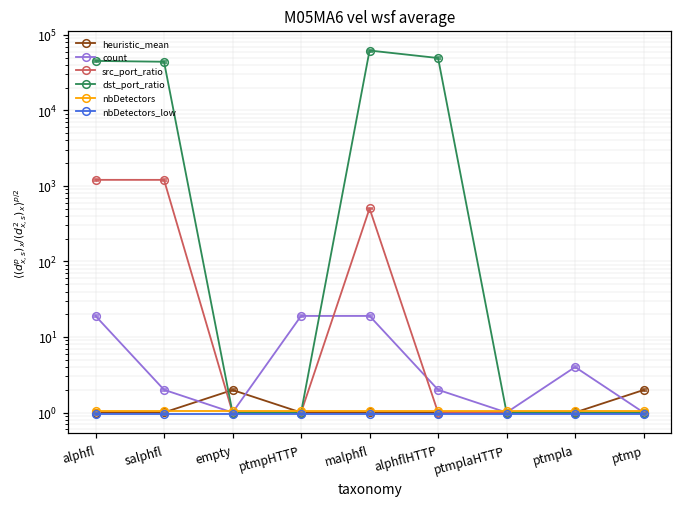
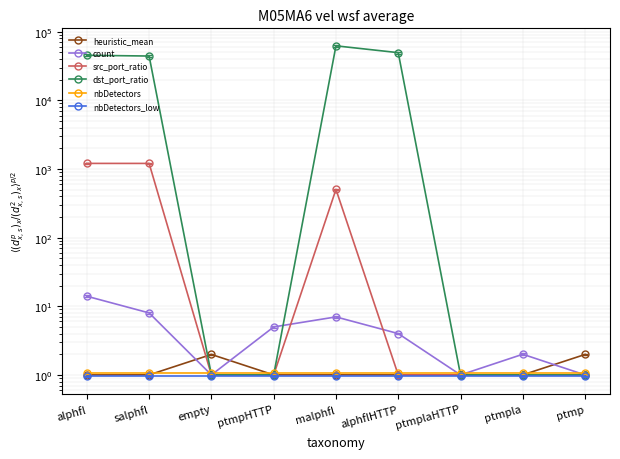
count, alphfl: 19 -> 14
count, salphfl: 2 -> 8
count, ptmpHTTP: 19 -> 5
count, malphfl: 19 -> 7
count, alphflHTTP: 2 -> 4
count, ptmpla: 4 -> 2
